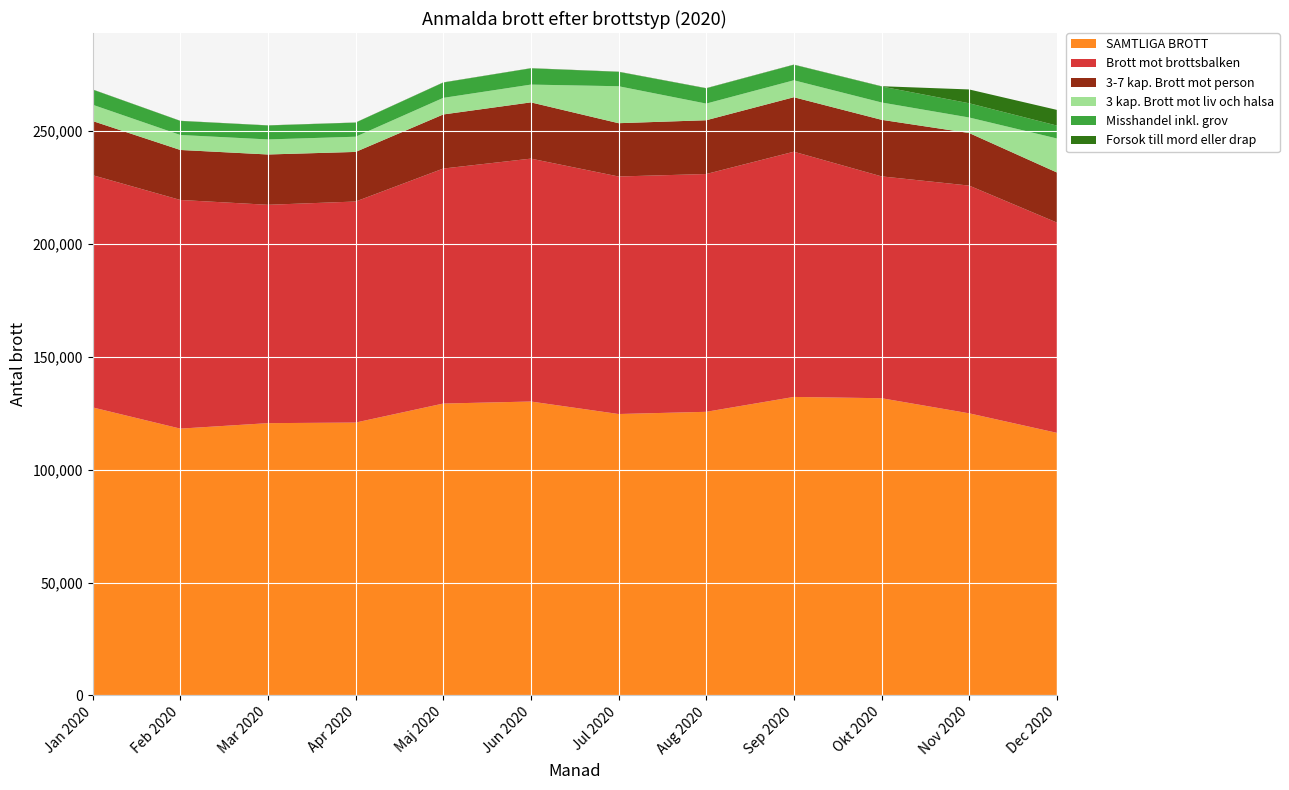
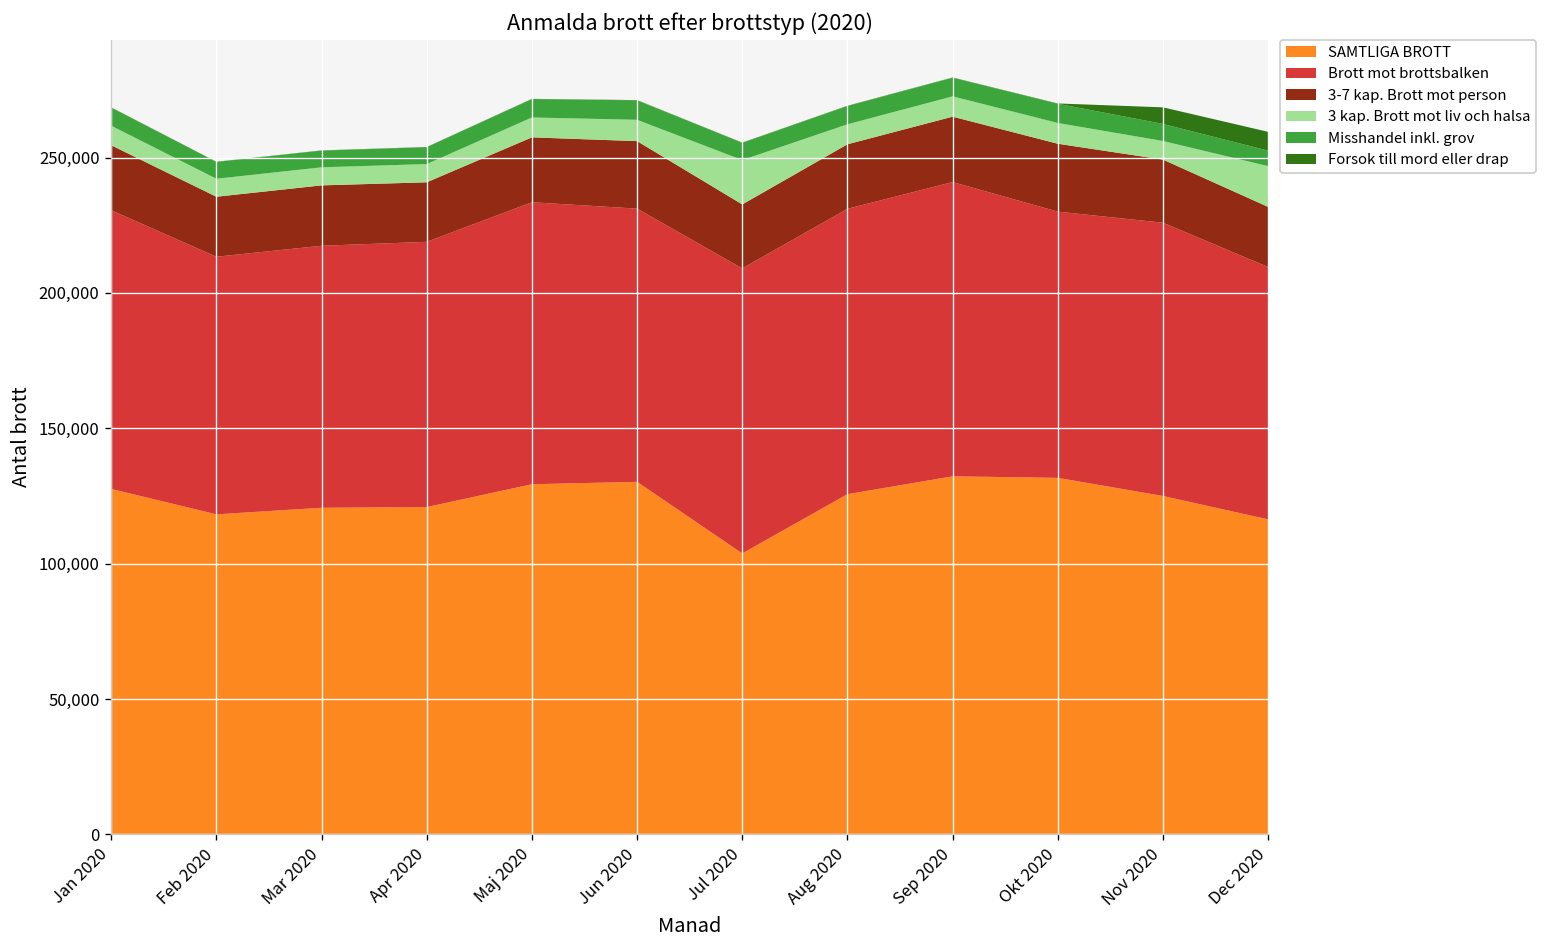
Brott mot brottsbalken, Feb 2020: 101,000 -> 95,000
Brott mot brottsbalken, Jun 2020: 108,000 -> 101,000
SAMTLIGA BROTT, Jul 2020: 125,000 -> 104,000
